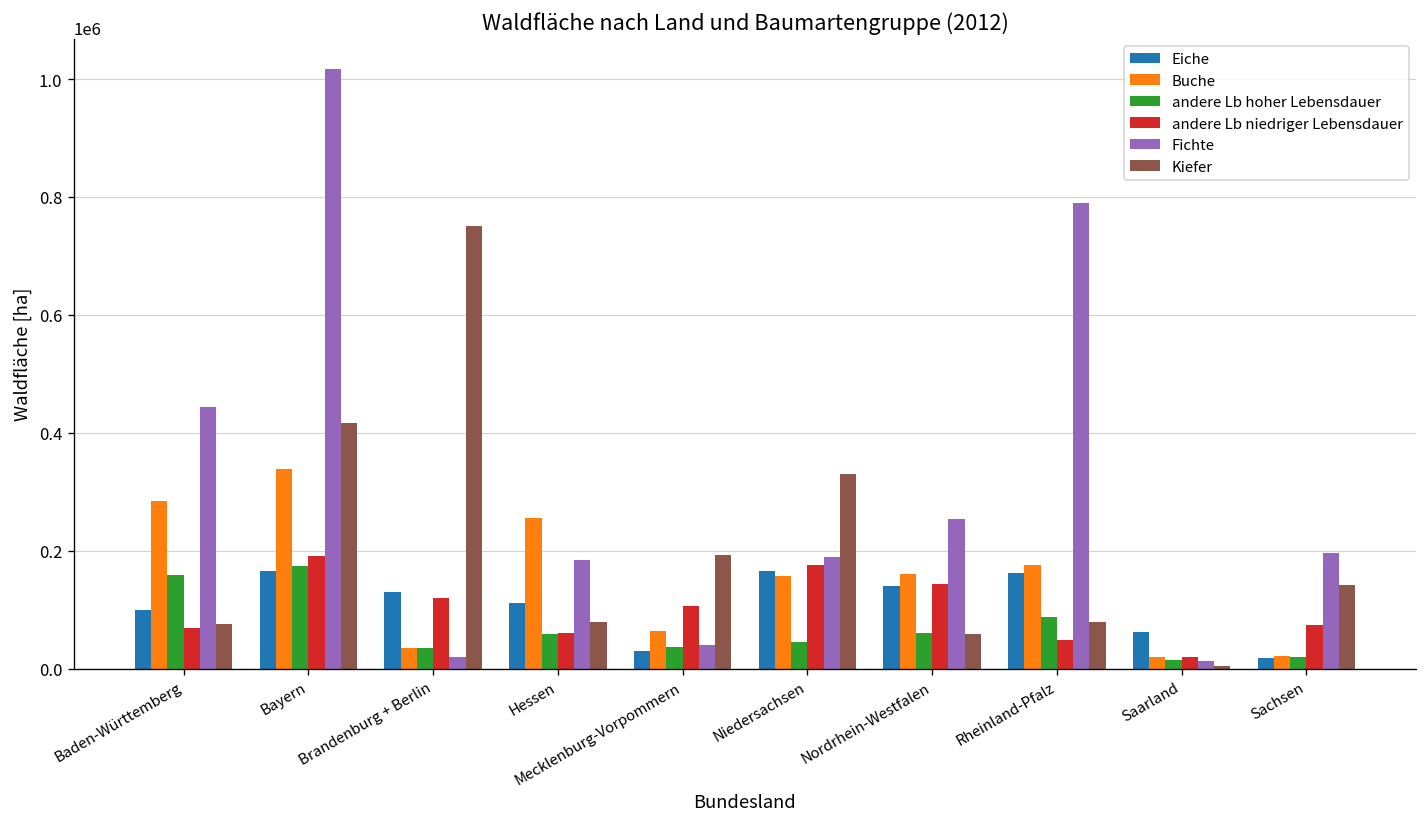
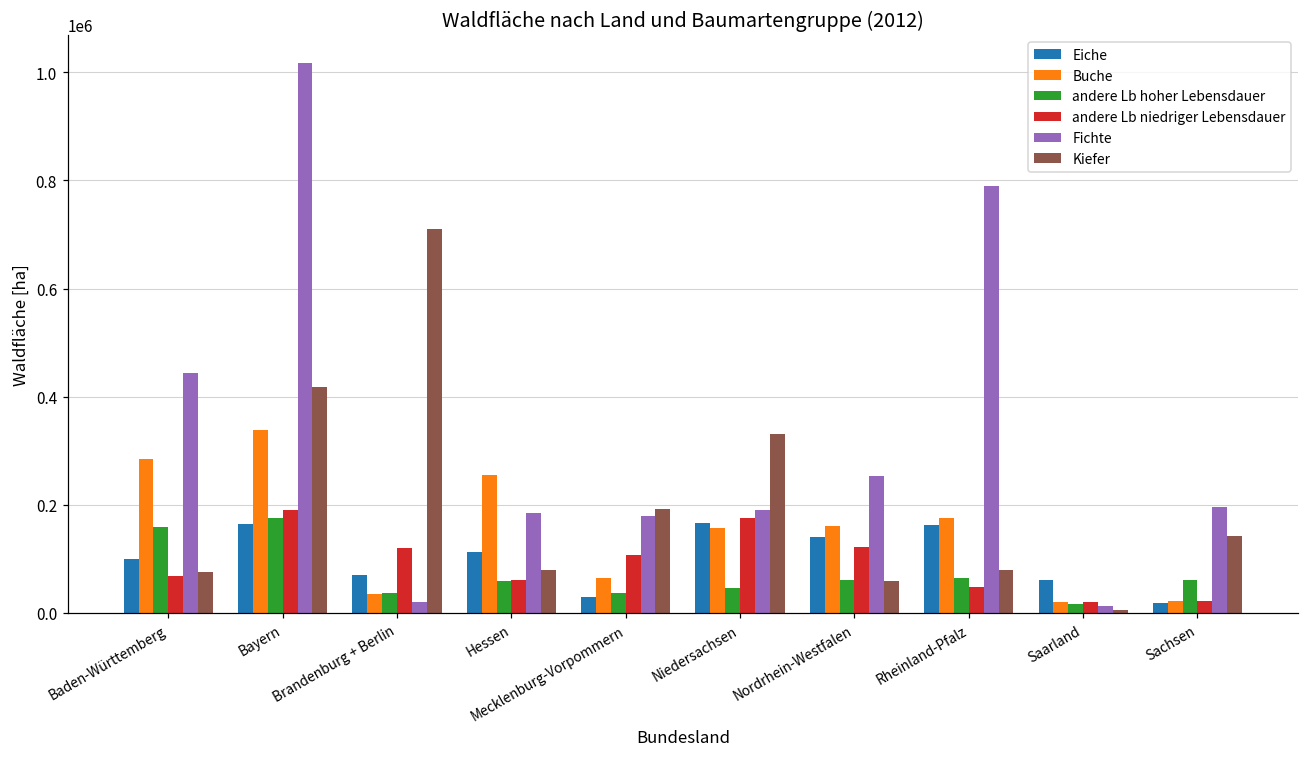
Eiche, Brandenburg + Berlin: 130000 -> 70000
Kiefer, Brandenburg + Berlin: 750000 -> 710000
Fichte, Mecklenburg-Vorpommern: 40000 -> 180000
andere Lb niedriger Lebensdauer, Nordrhein-Westfalen: 140000 -> 120000
andere Lb hoher Lebensdauer, Rheinland-Pfalz: 90000 -> 60000
andere Lb hoher Lebensdauer, Sachsen: 20000 -> 60000
andere Lb niedriger Lebensdauer, Sachsen: 70000 -> 20000
